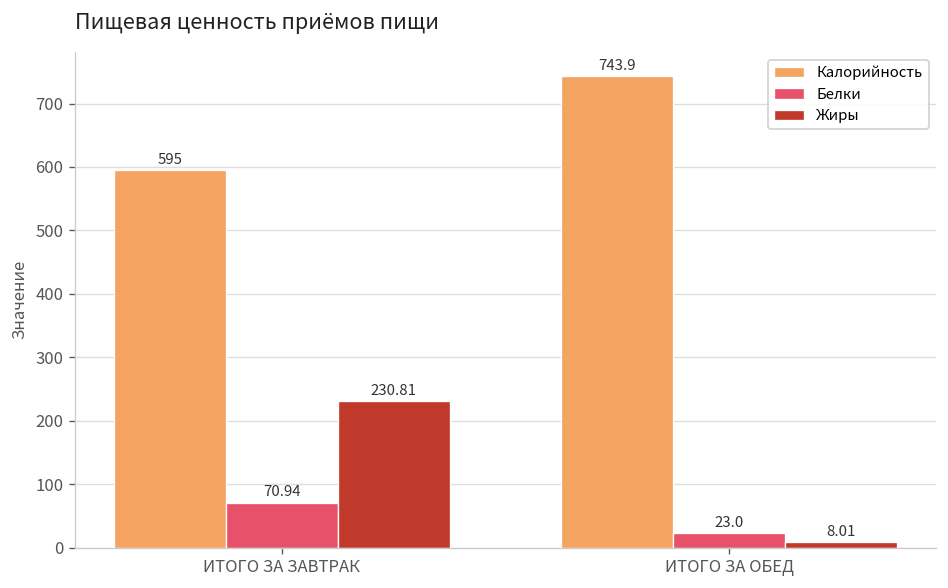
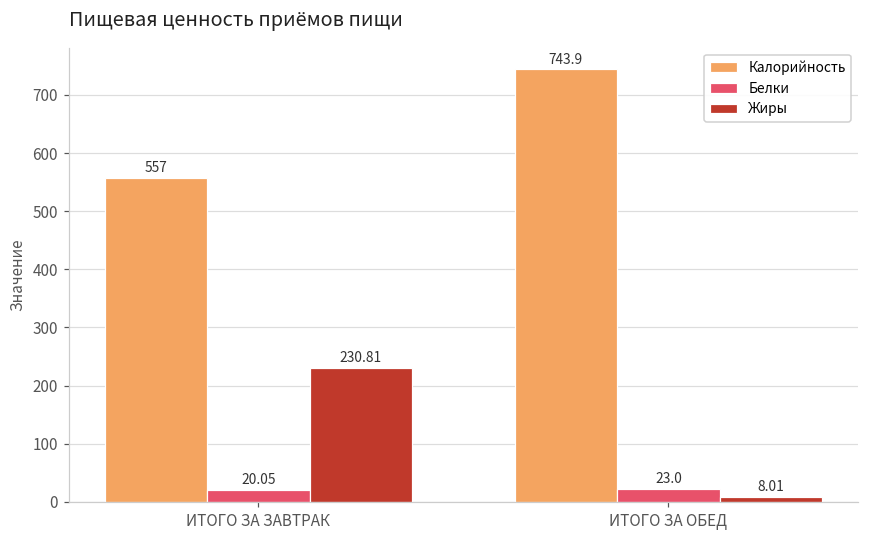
Калорийность, ИТОГО ЗА ЗАВТРАК: 595 -> 557
Белки, ИТОГО ЗА ЗАВТРАК: 70.94 -> 20.05
